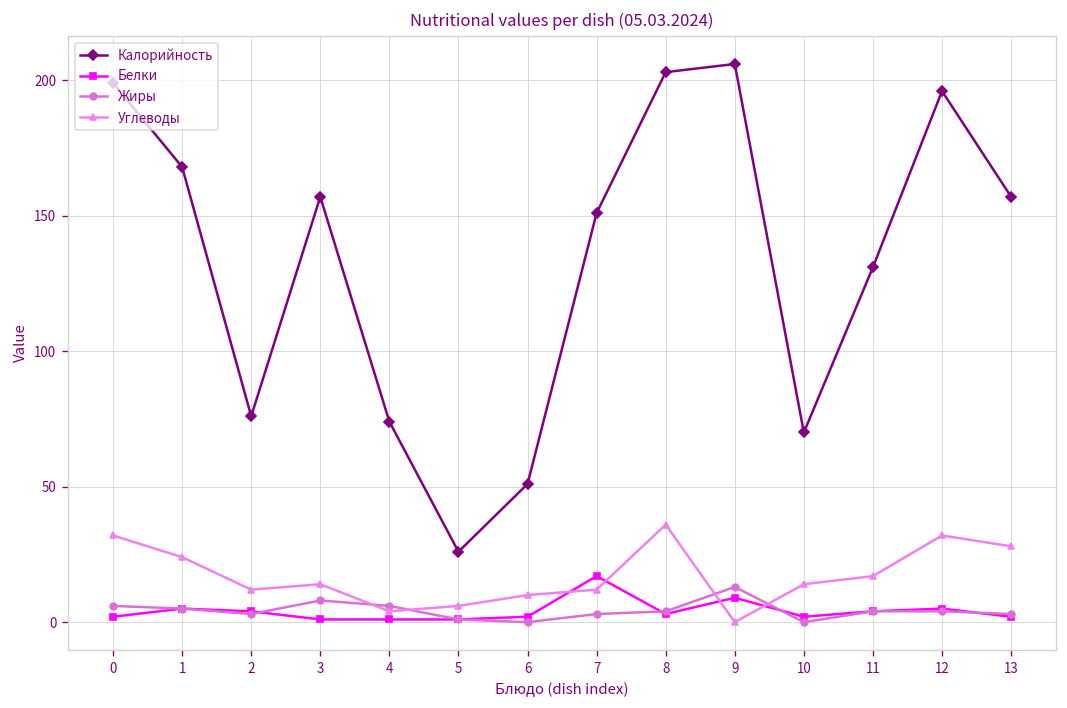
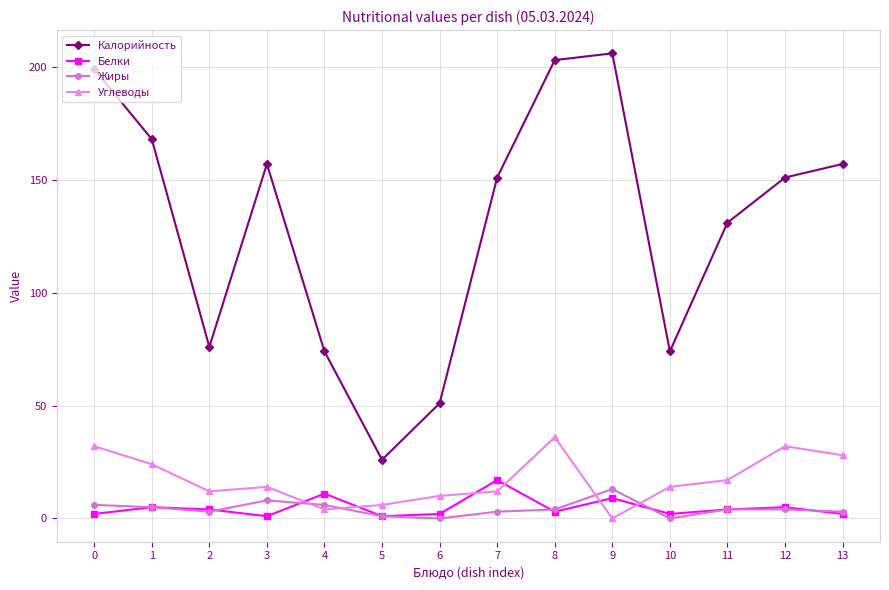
Белки, 4: 1 -> 11
Калорийность, 10: 70 -> 74
Калорийность, 12: 196 -> 151
